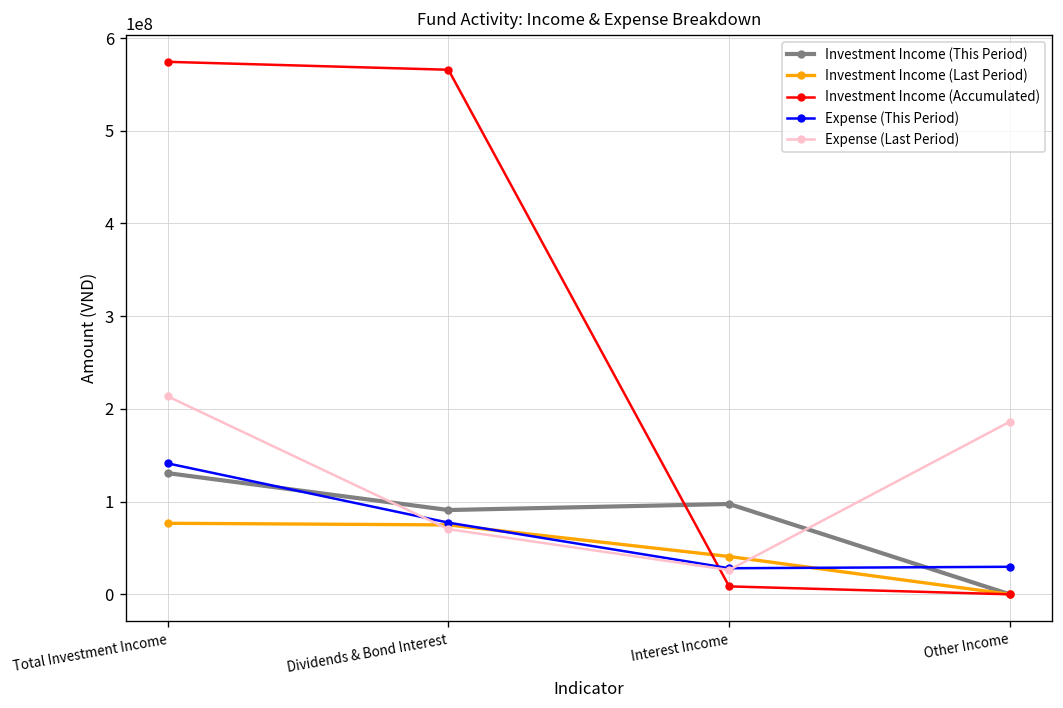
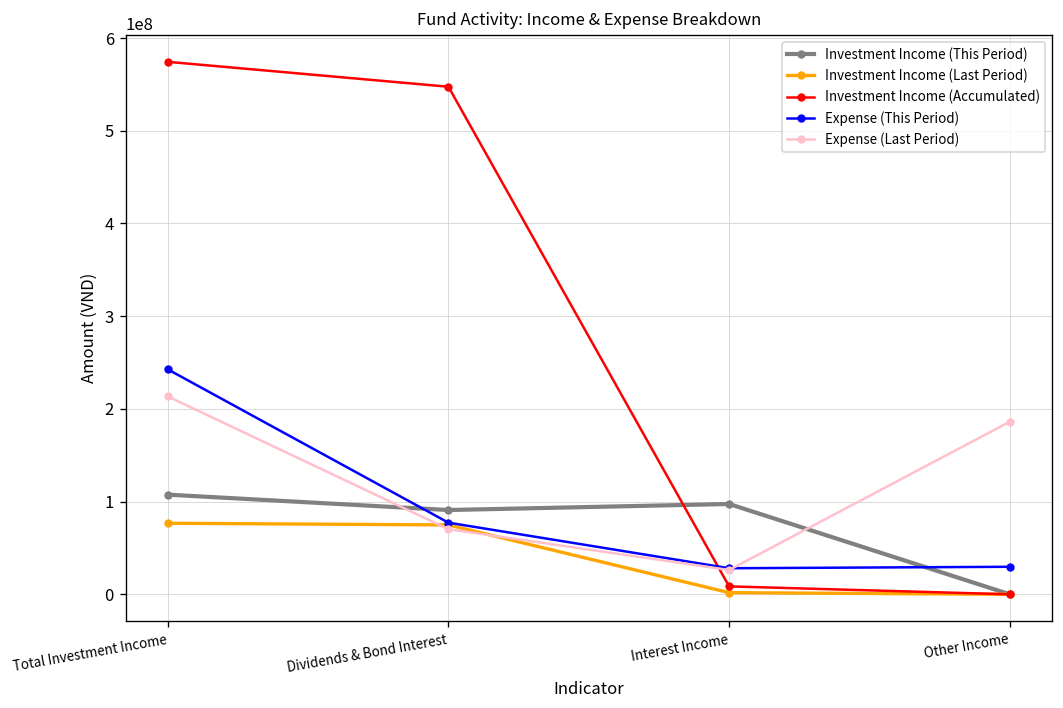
Investment Income (This Period), Total Investment Income: 130000000 -> 110000000
Expense (This Period), Total Investment Income: 140000000 -> 240000000
Investment Income (Accumulated), Dividends & Bond Interest: 570000000 -> 550000000
Investment Income (Last Period), Interest Income: 40000000 -> 0
